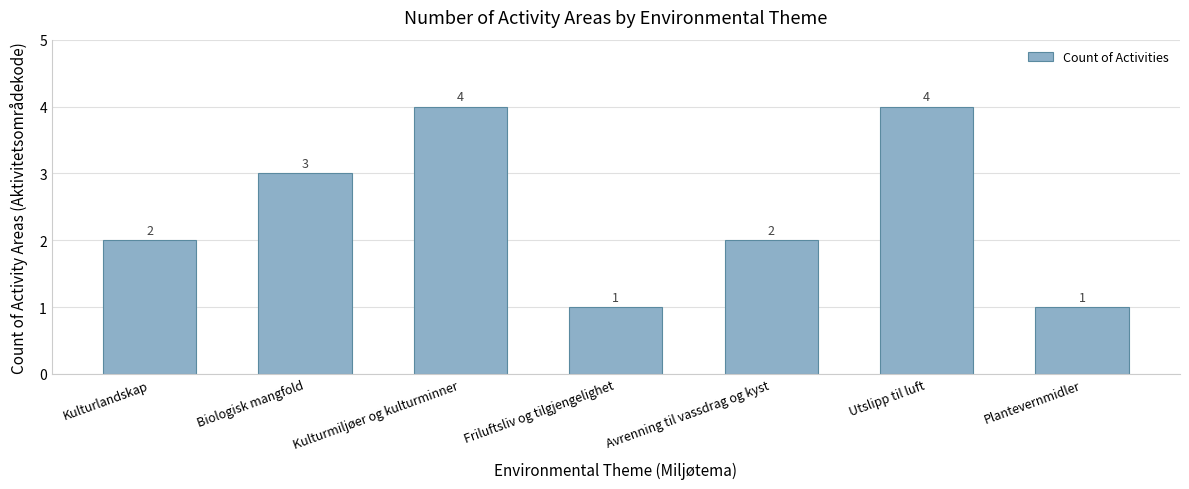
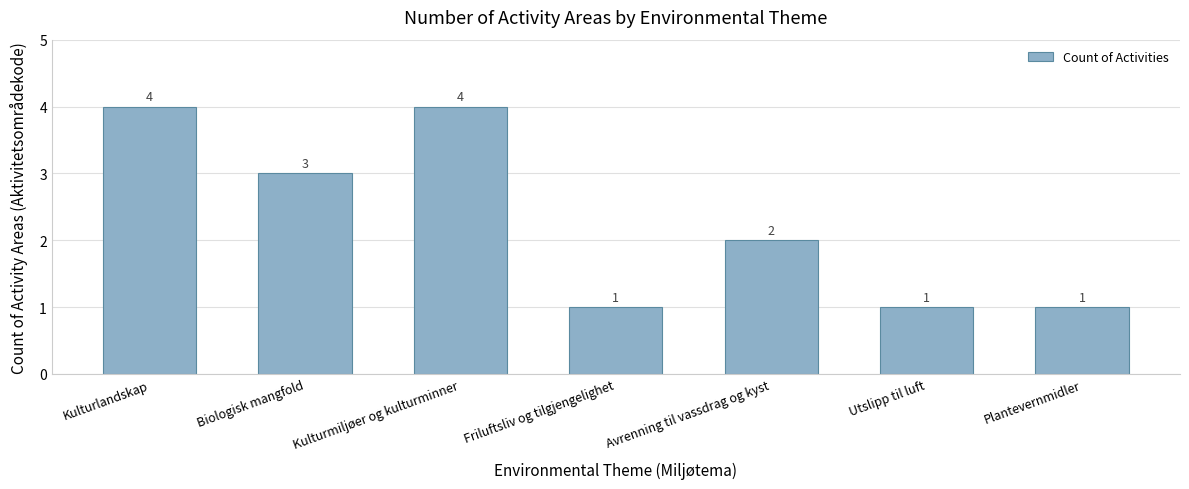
Kulturlandskap: 2 -> 4
Utslipp til luft: 4 -> 1
